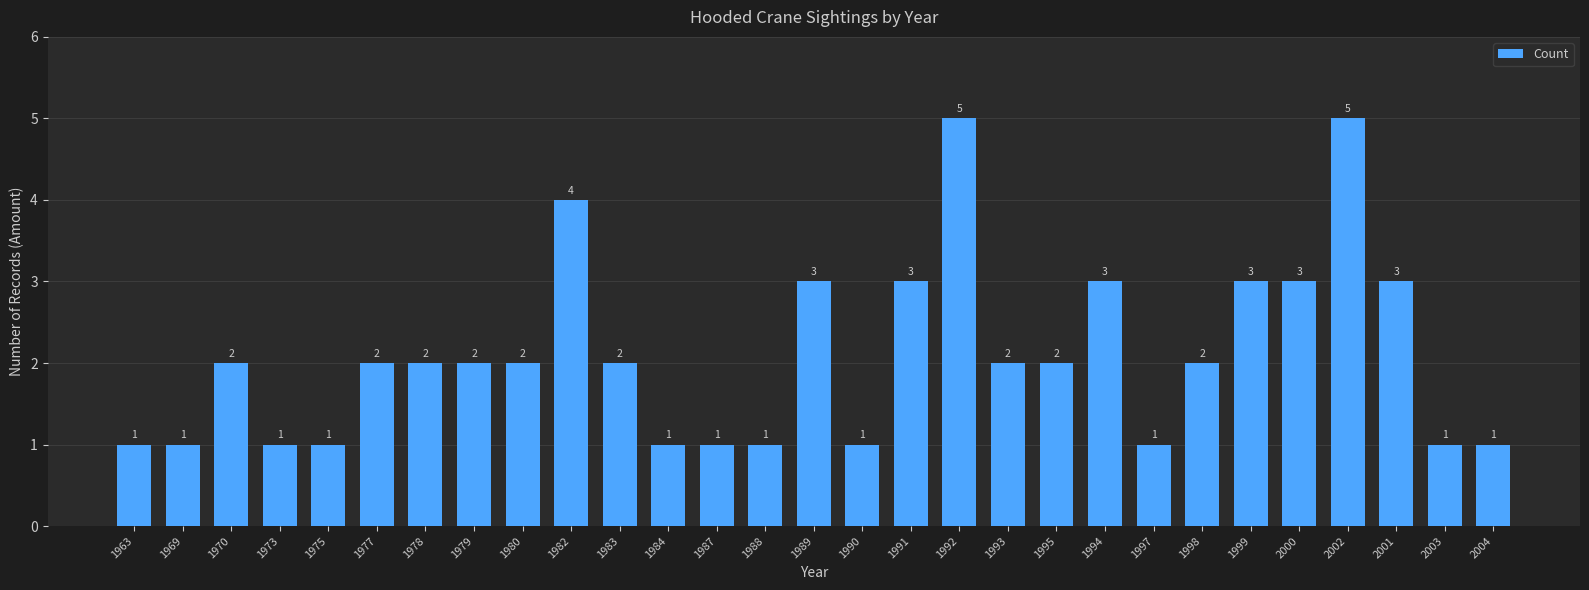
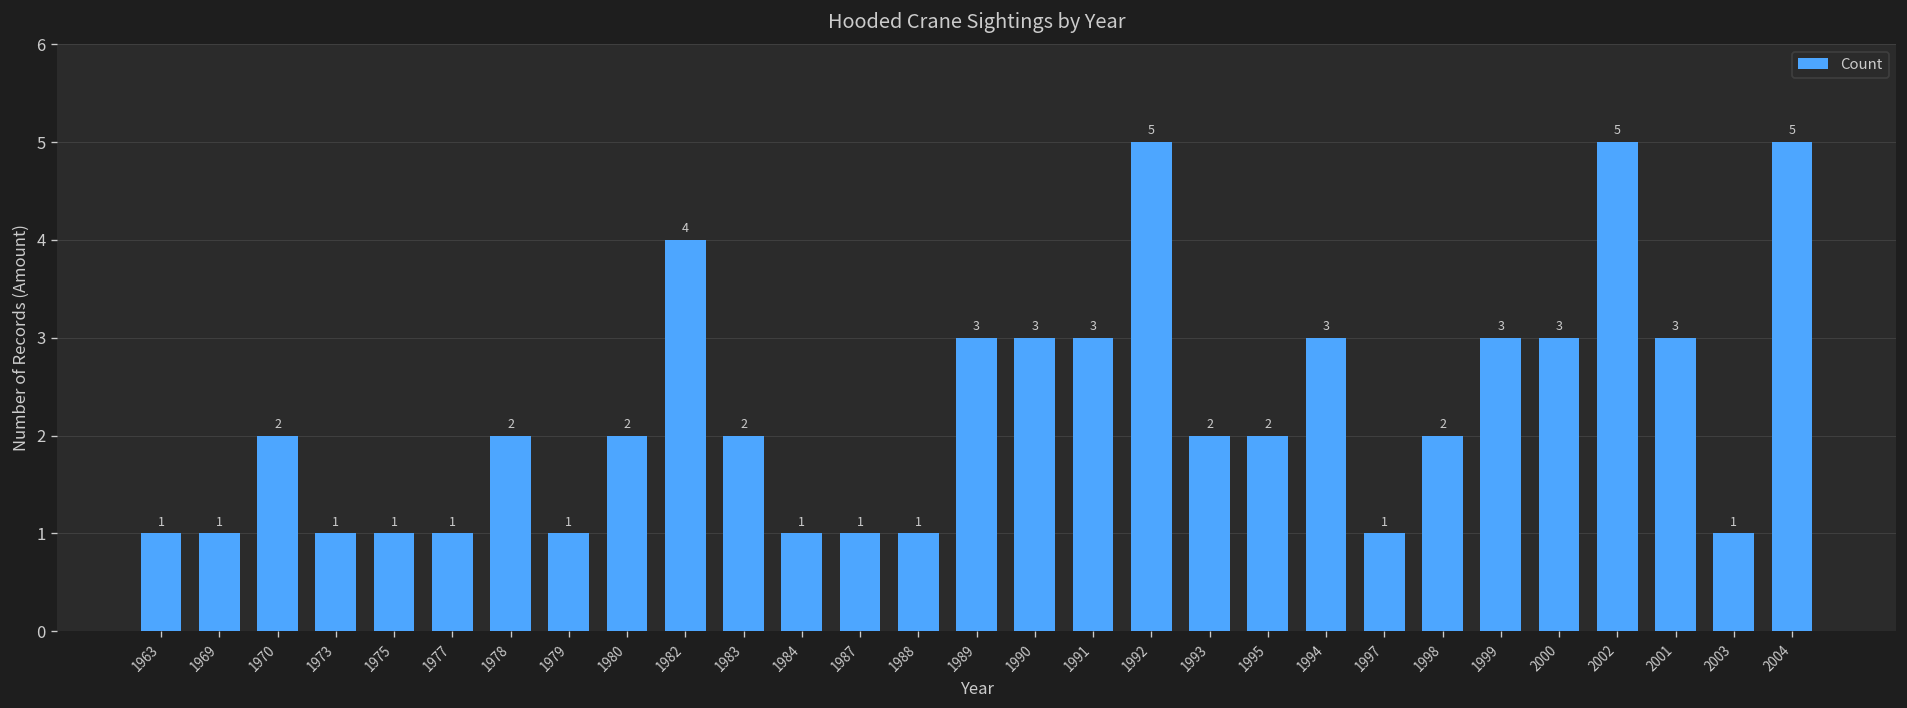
1977: 2 -> 1
1979: 2 -> 1
1990: 1 -> 3
2004: 1 -> 5
